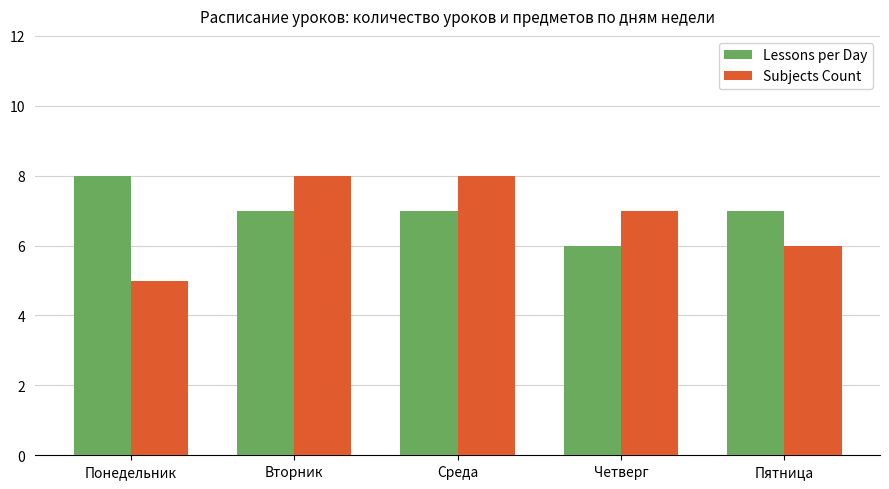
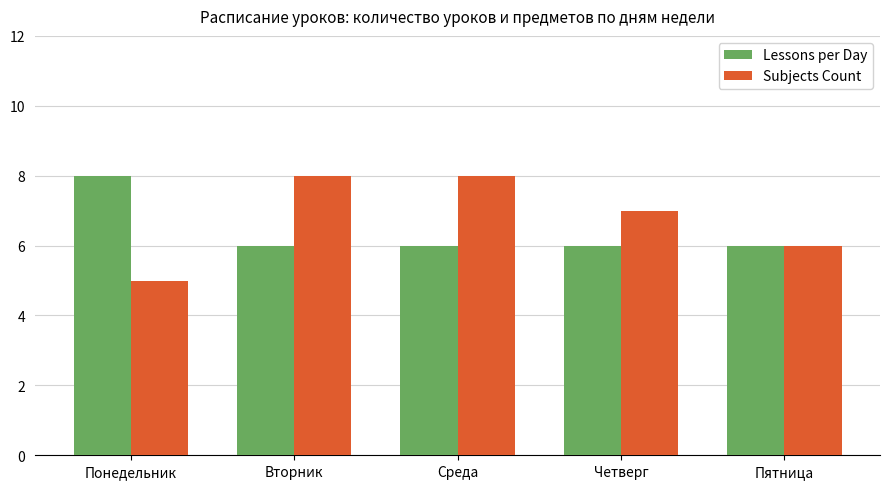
Lessons per Day, Вторник: 7 -> 6
Lessons per Day, Среда: 7 -> 6
Lessons per Day, Пятница: 7 -> 6
